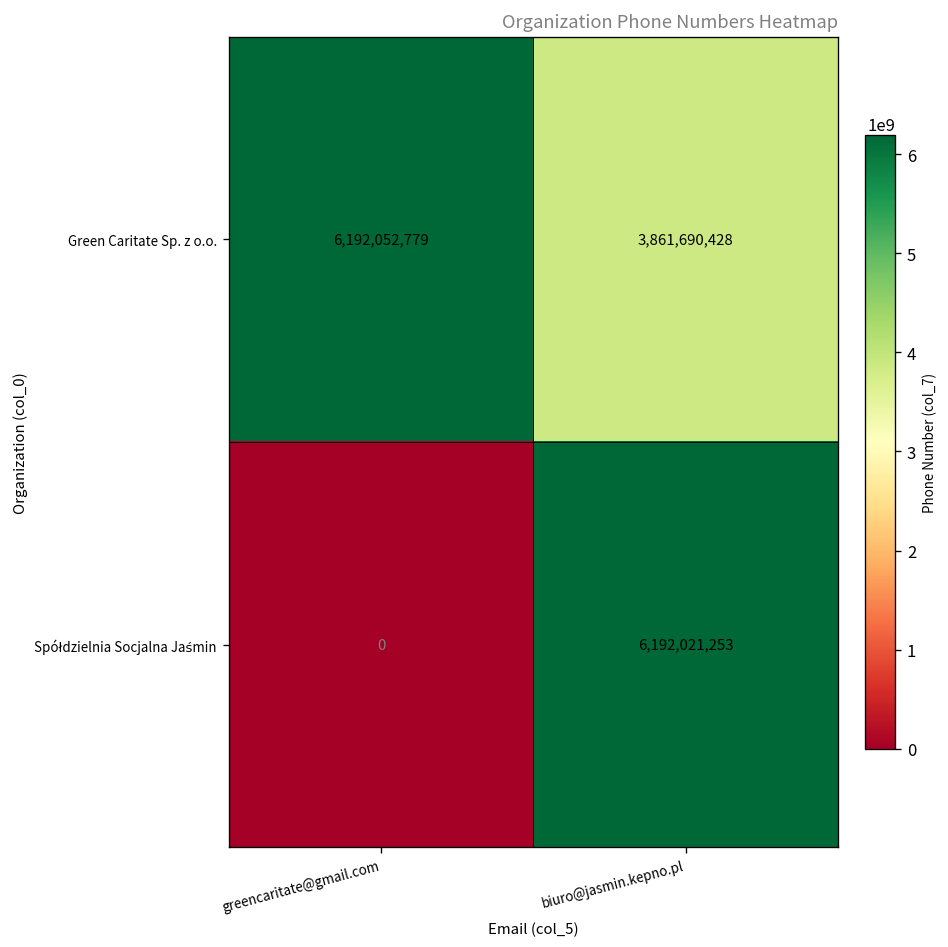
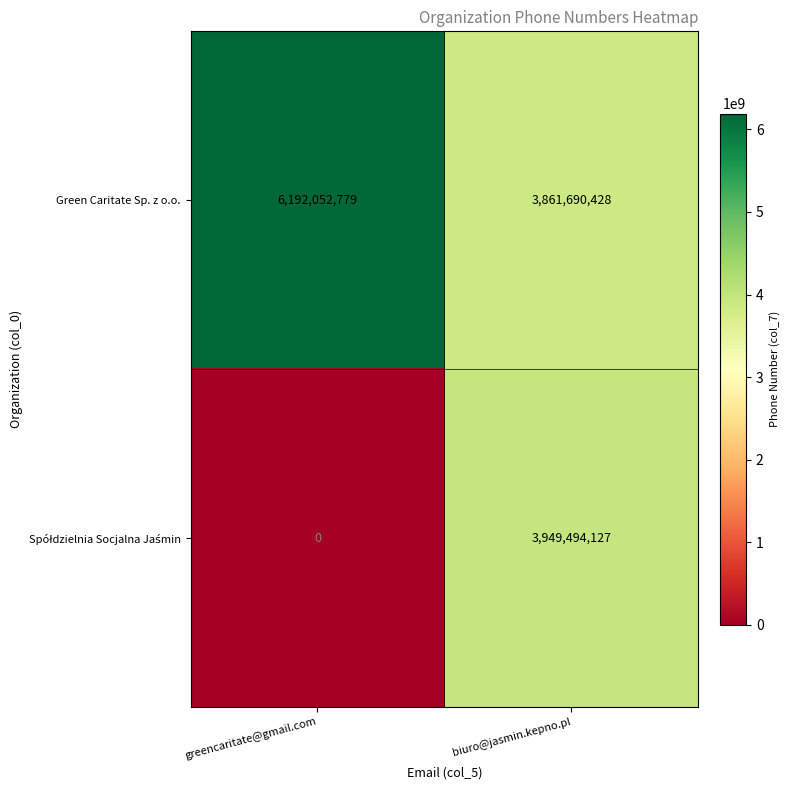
Spółdzielnia Socjalna Jaśmin, biuro@jasmin.kepno.pl: 6,192,021,253 -> 3,949,494,127
